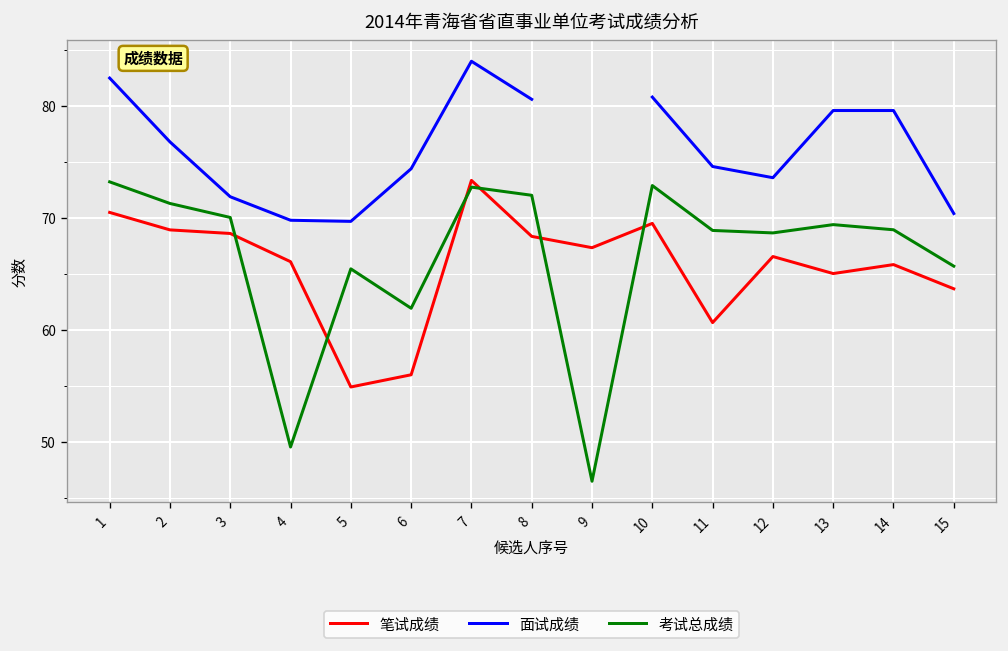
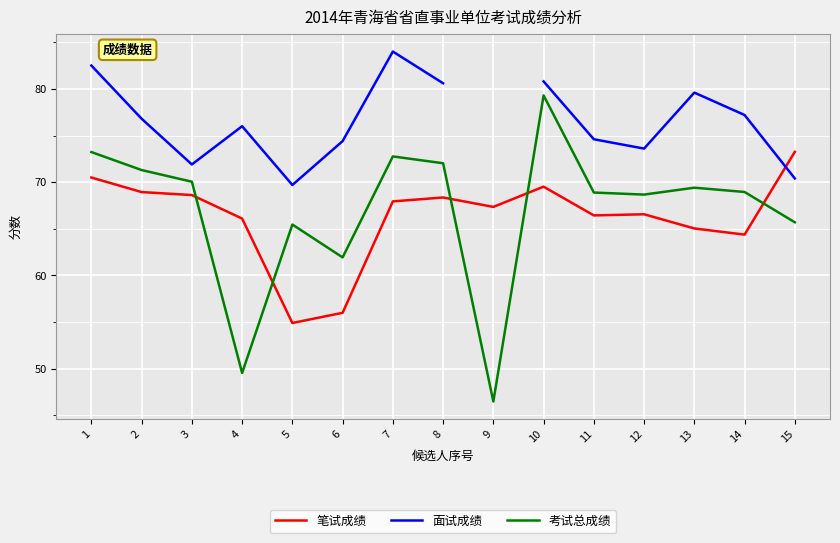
面试成绩, 4: 70 -> 76
笔试成绩, 7: 73 -> 68
考试总成绩, 10: 73 -> 79
笔试成绩, 11: 61 -> 66
笔试成绩, 14: 66 -> 64
面试成绩, 14: 80 -> 77
笔试成绩, 15: 64 -> 73
